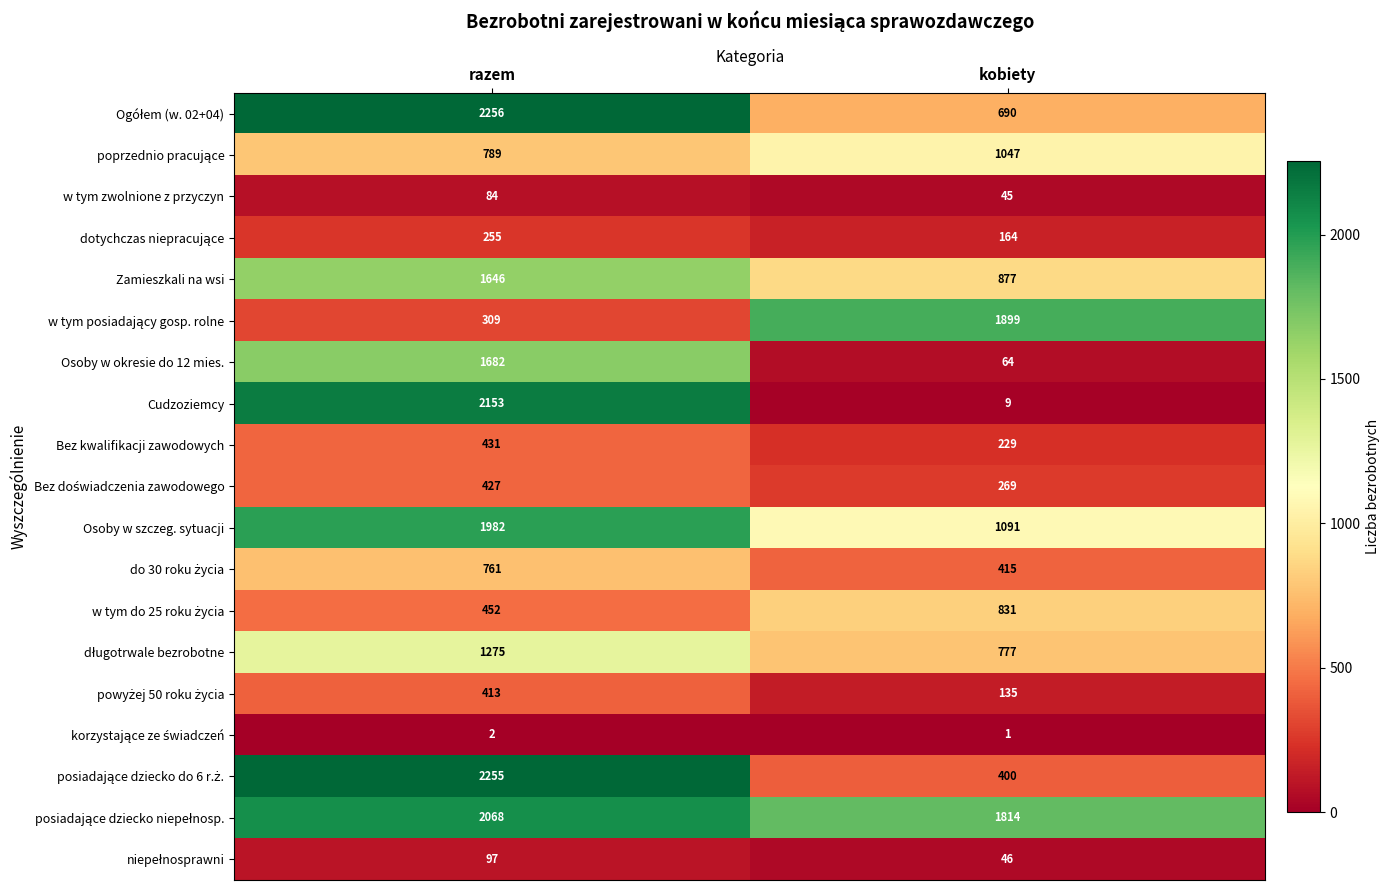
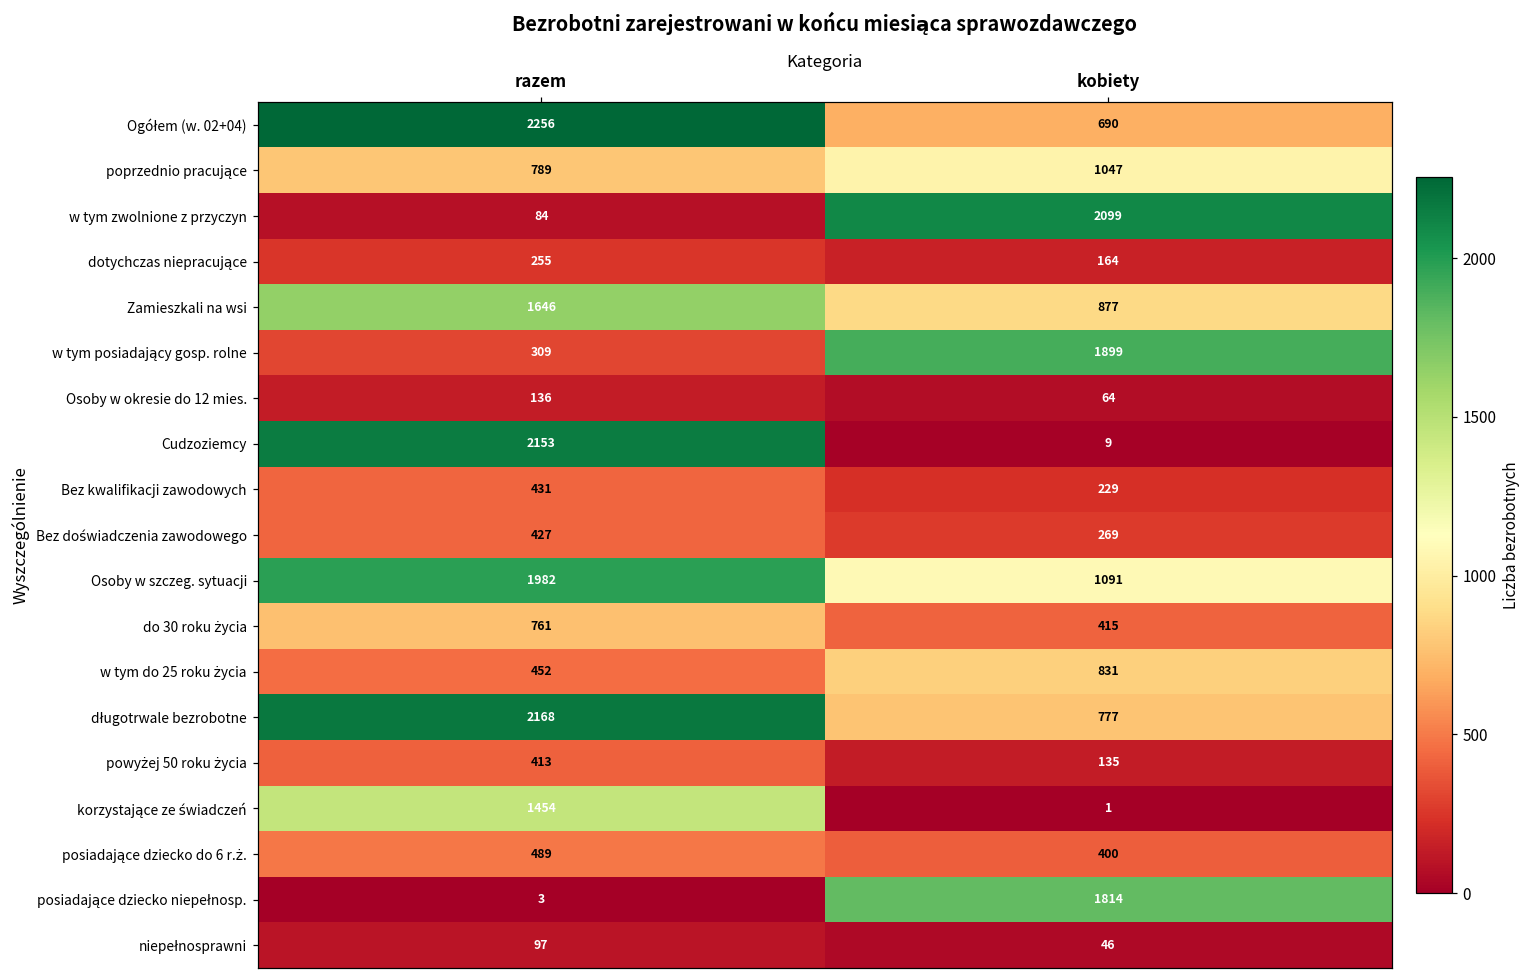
w tym zwolnione z przyczyn, kobiety: 45 -> 2099
Osoby w okresie do 12 mies., razem: 1682 -> 136
długotrwale bezrobotne, razem: 1275 -> 2168
korzystające ze świadczeń, razem: 2 -> 1454
posiadające dziecko do 6 r.ż., razem: 2255 -> 489
posiadające dziecko niepełnosp., razem: 2068 -> 3
